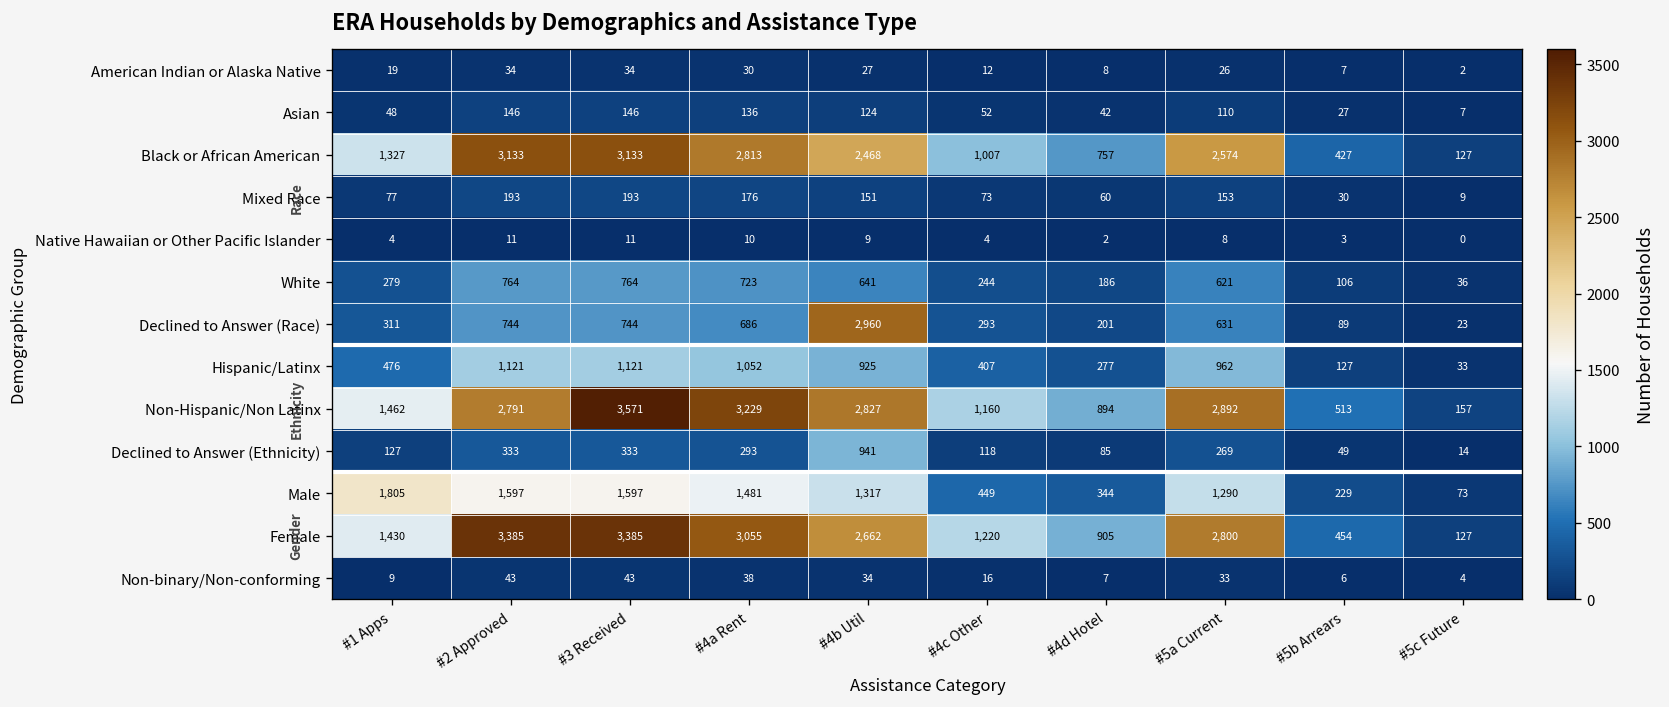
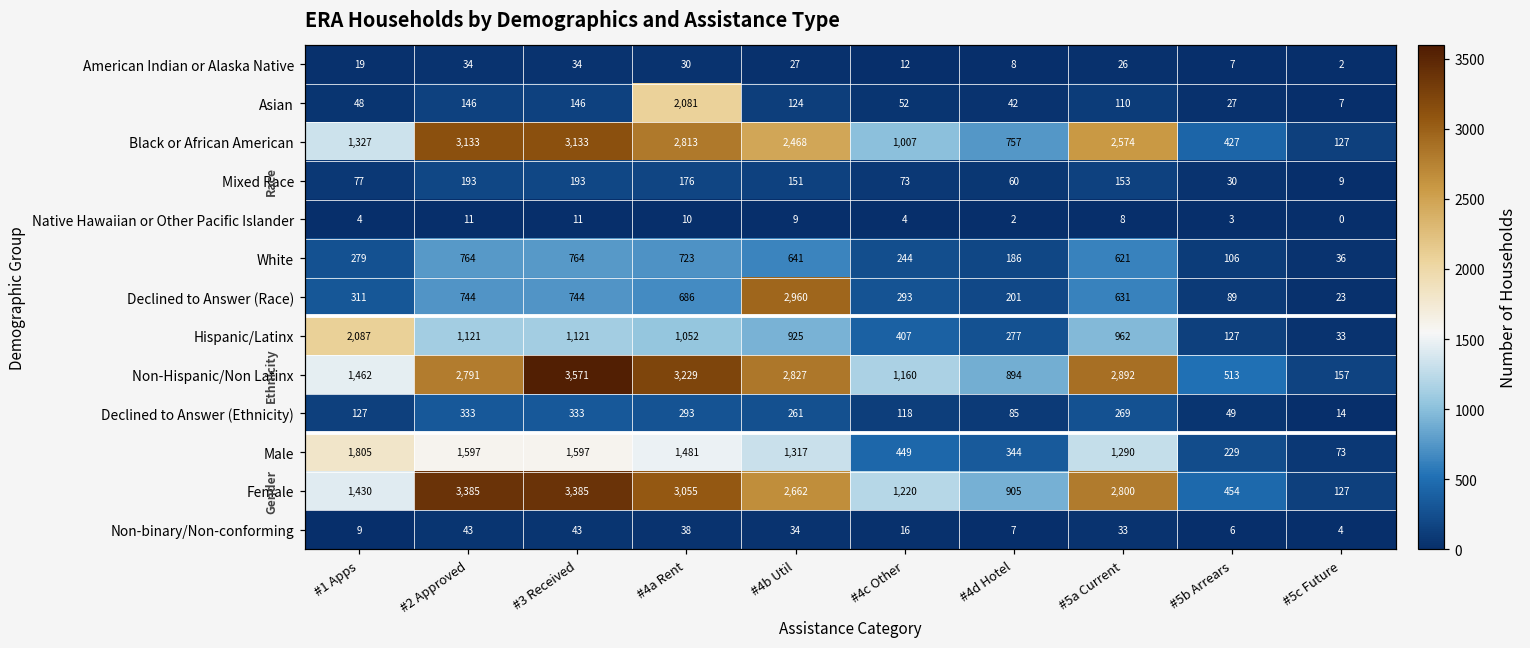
Asian, #4a Rent: 136 -> 2,081
Hispanic/Latinx, #1 Apps: 476 -> 2,087
Declined to Answer (Ethnicity), #4b Util: 941 -> 261
